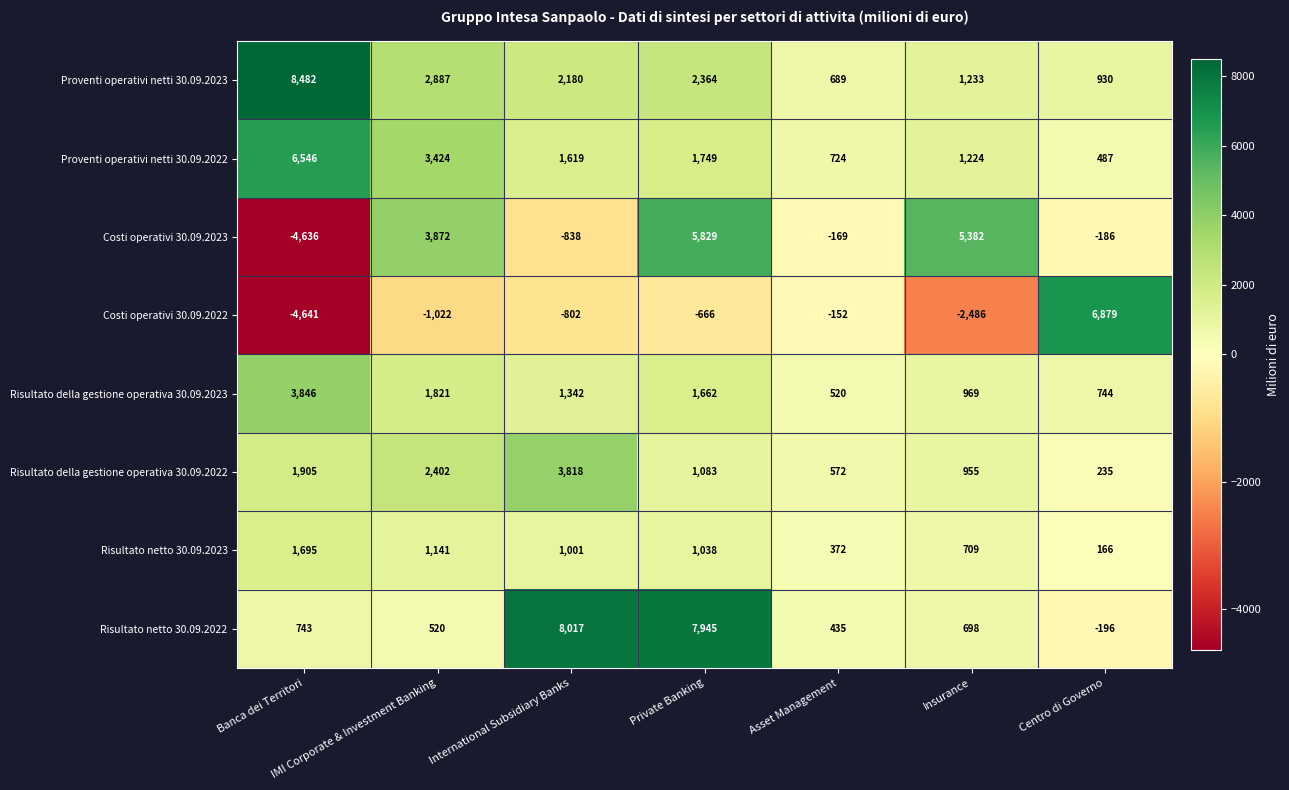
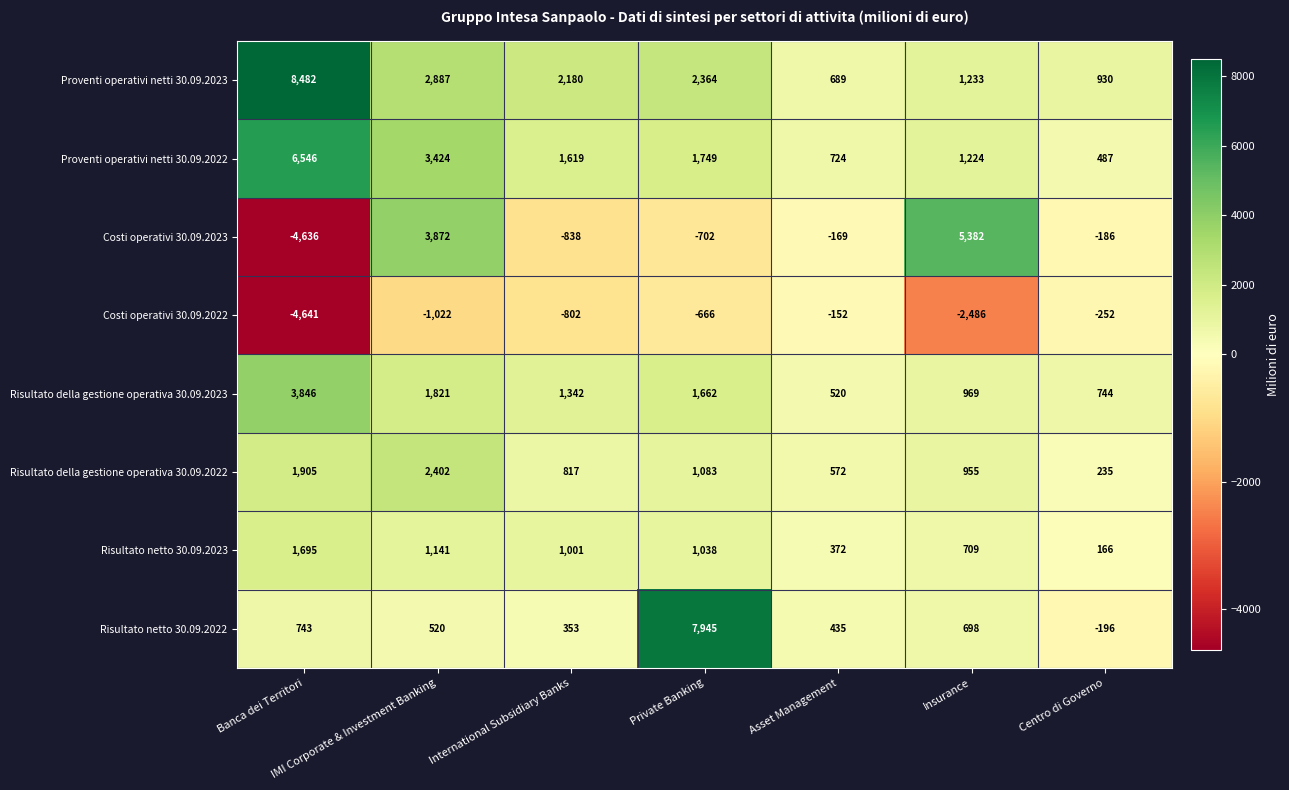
Costi operativi 30.09.2023, Private Banking: 5,829 -> -702
Costi operativi 30.09.2022, Centro di Governo: 6,879 -> -252
Risultato della gestione operativa 30.09.2022, International Subsidiary Banks: 3,818 -> 817
Risultato netto 30.09.2022, International Subsidiary Banks: 8,017 -> 353
